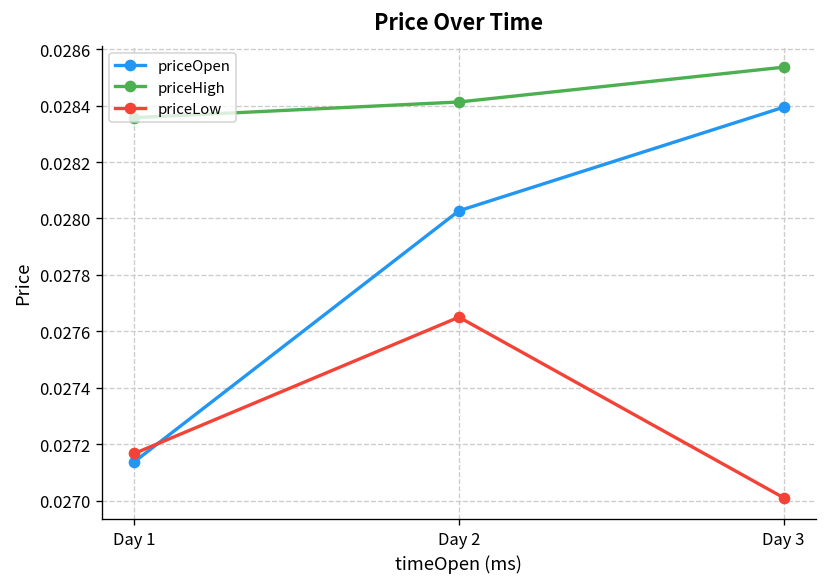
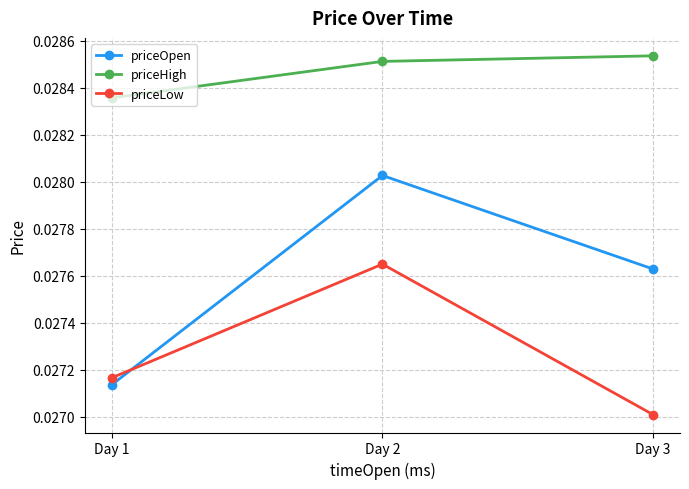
priceHigh, Day 2: 0.02841 -> 0.02851
priceOpen, Day 3: 0.02839 -> 0.02763
